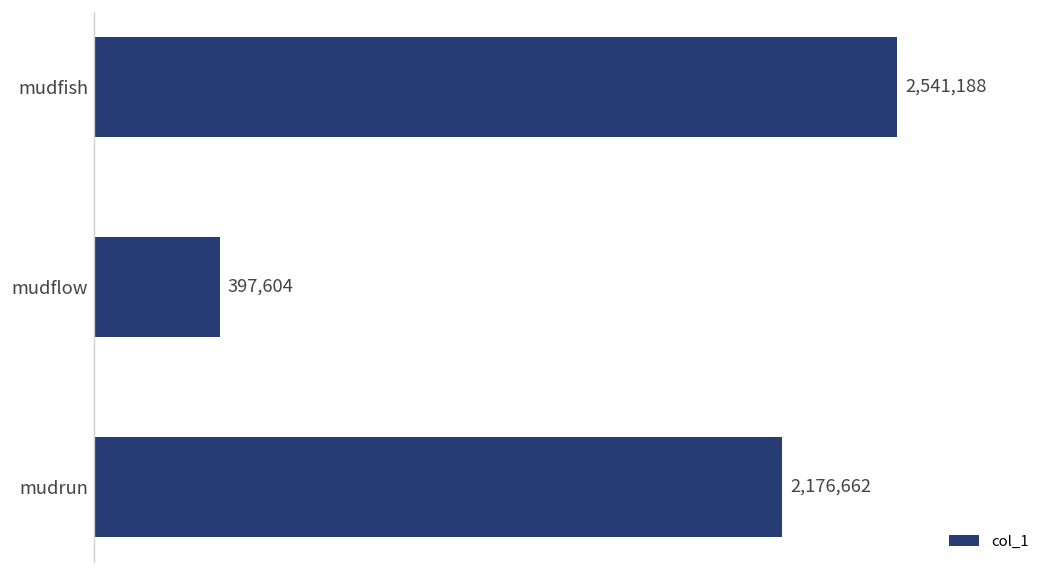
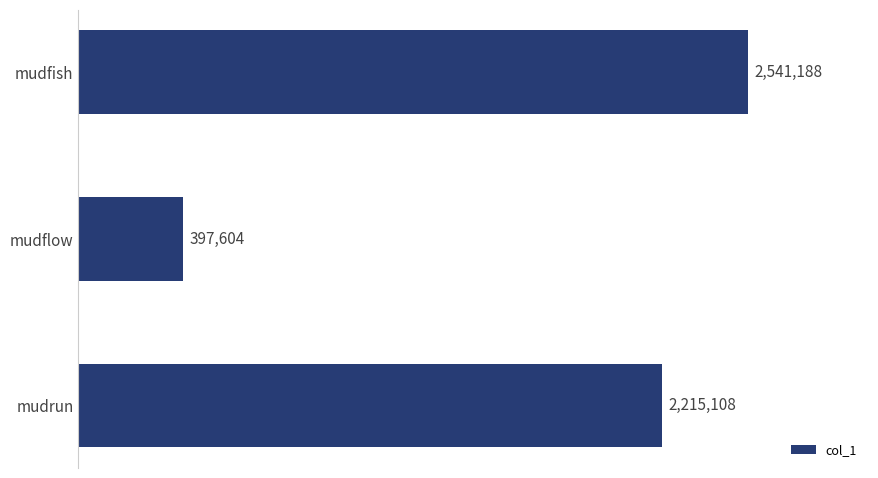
mudrun: 2,176,662 -> 2,215,108
